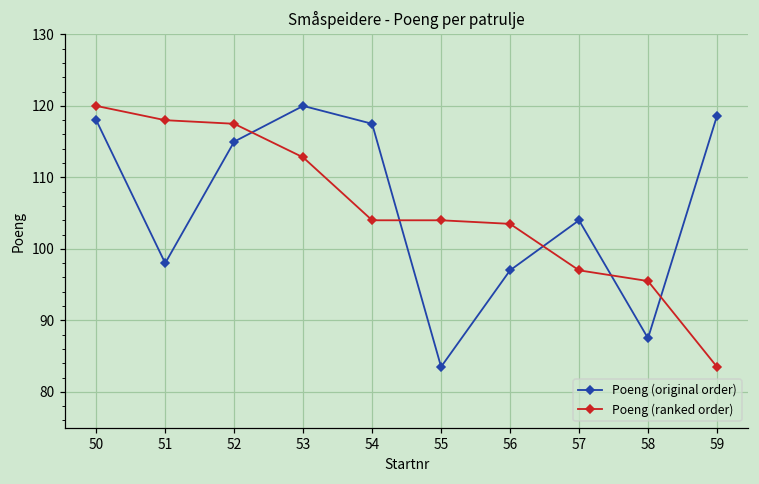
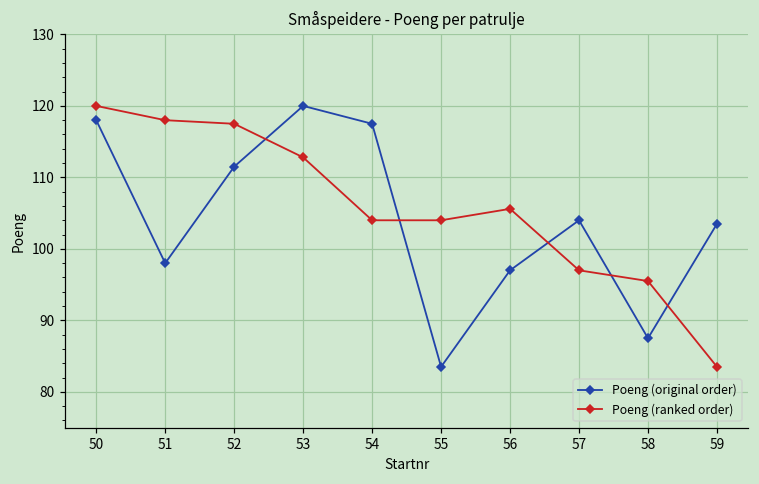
Poeng (original order), 52: 115 -> 112
Poeng (ranked order), 56: 104 -> 106
Poeng (original order), 59: 119 -> 104
